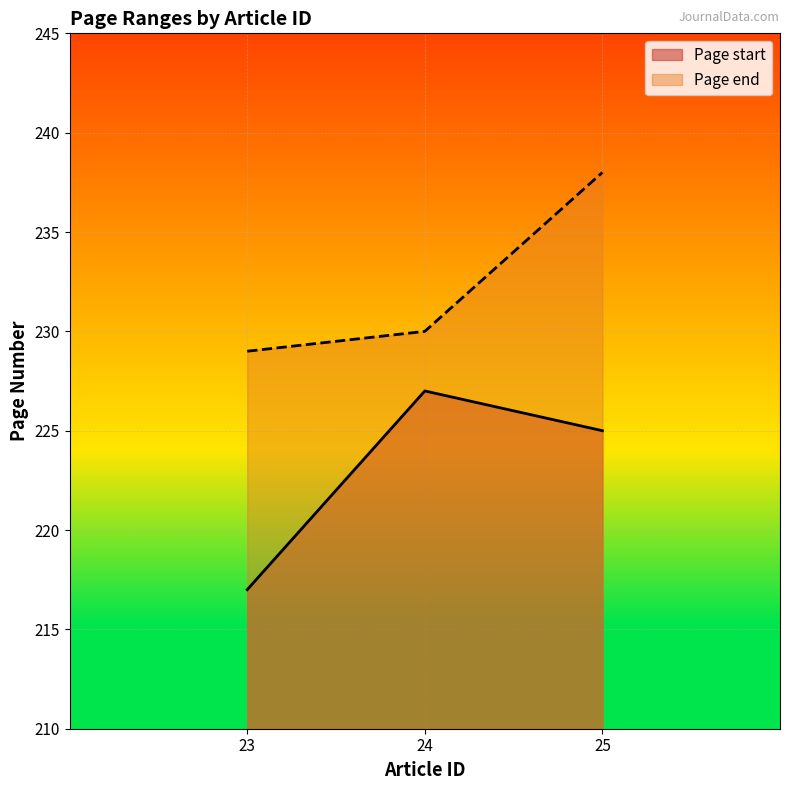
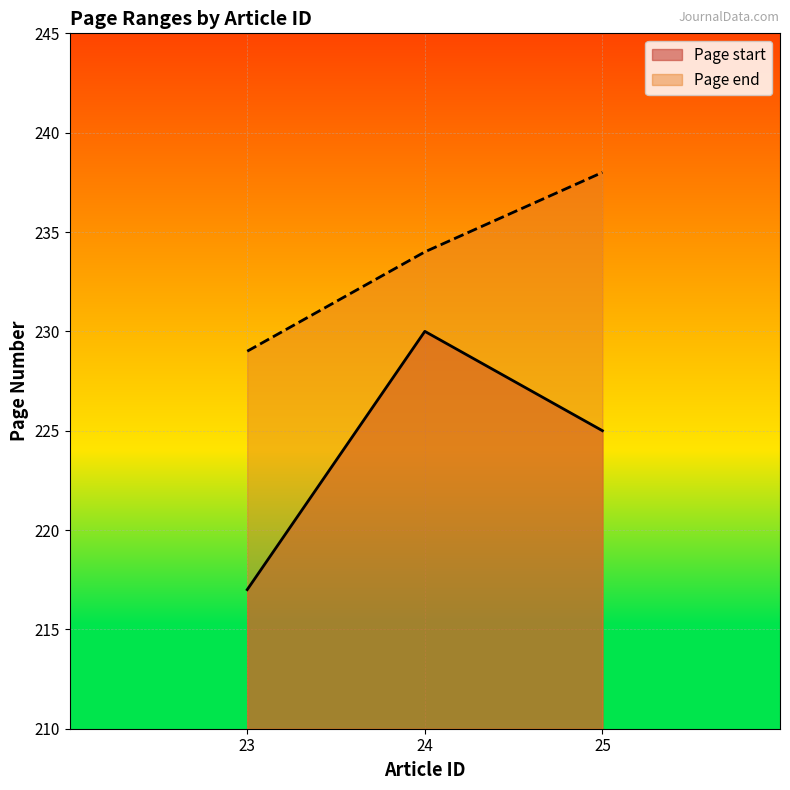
Page start, 24: 227 -> 230
Page end, 24: 230 -> 234
